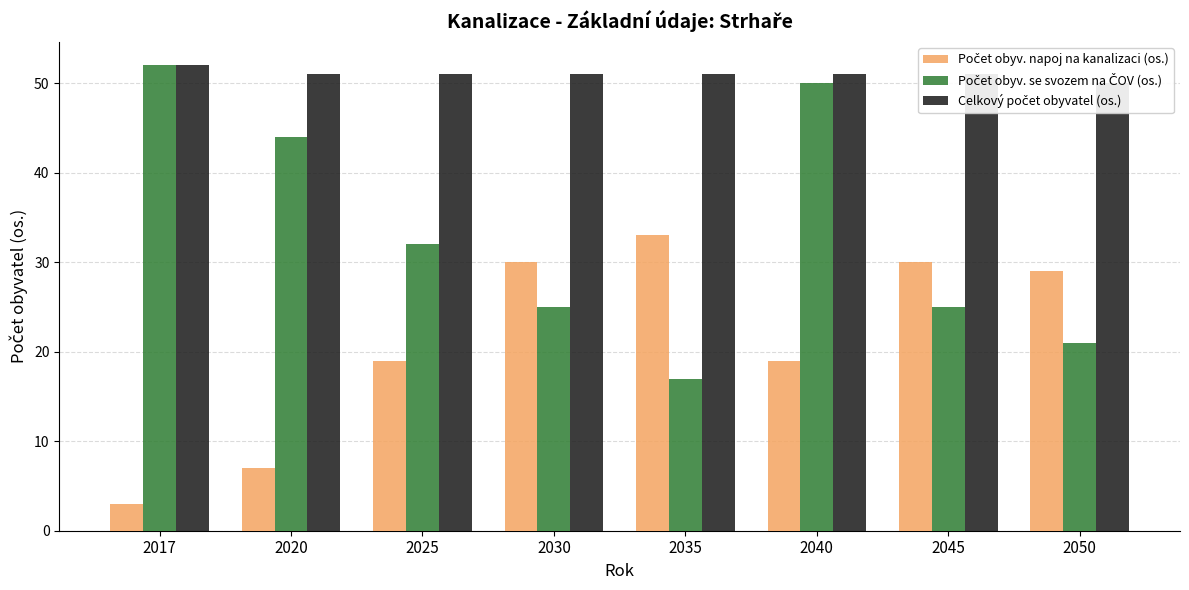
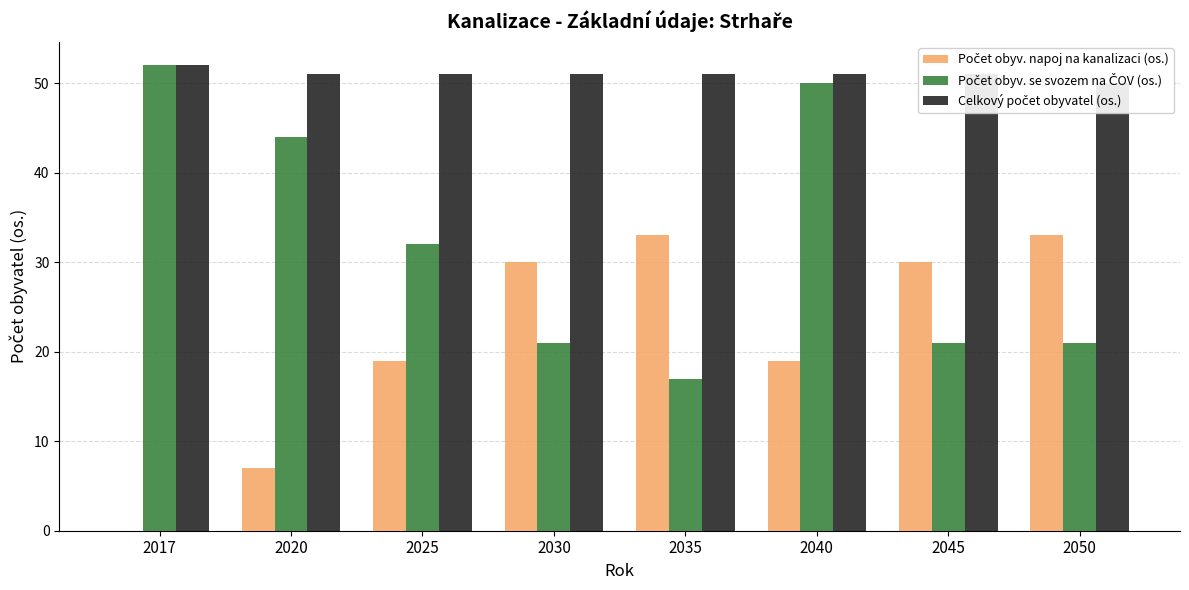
Počet obyv. napoj na kanalizaci (os.), 2017: 3 -> 0
Počet obyv. se svozem na ČOV (os.), 2030: 25 -> 21
Počet obyv. se svozem na ČOV (os.), 2045: 25 -> 21
Počet obyv. napoj na kanalizaci (os.), 2050: 29 -> 33
